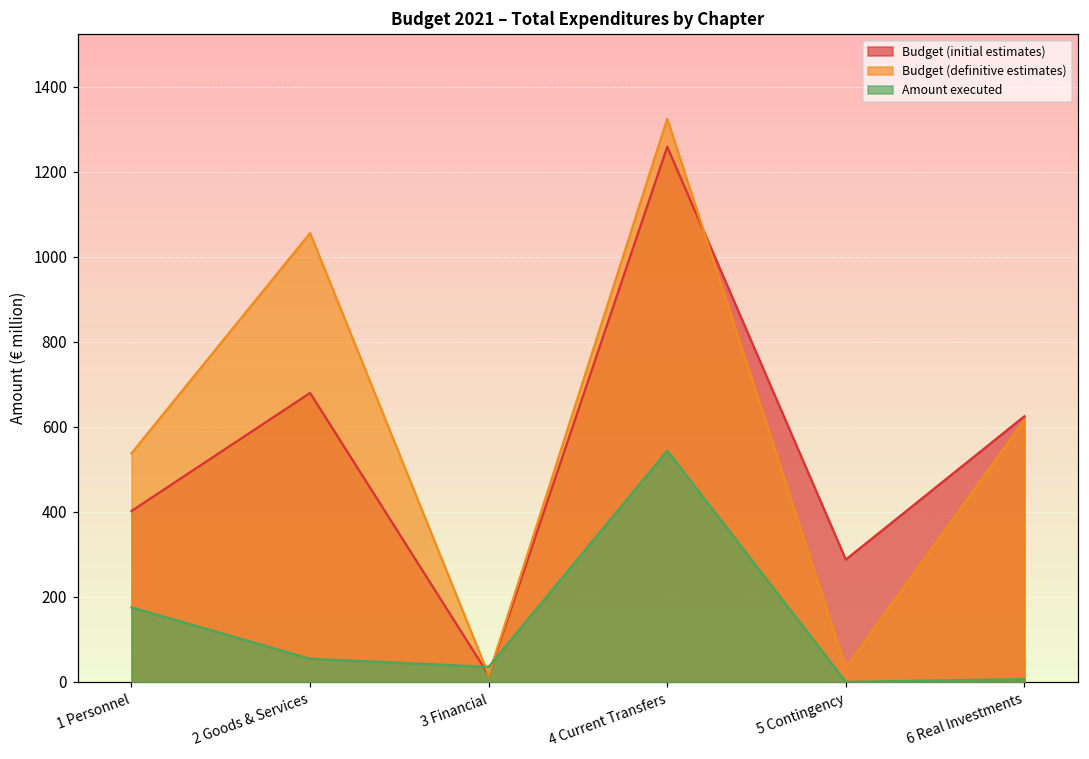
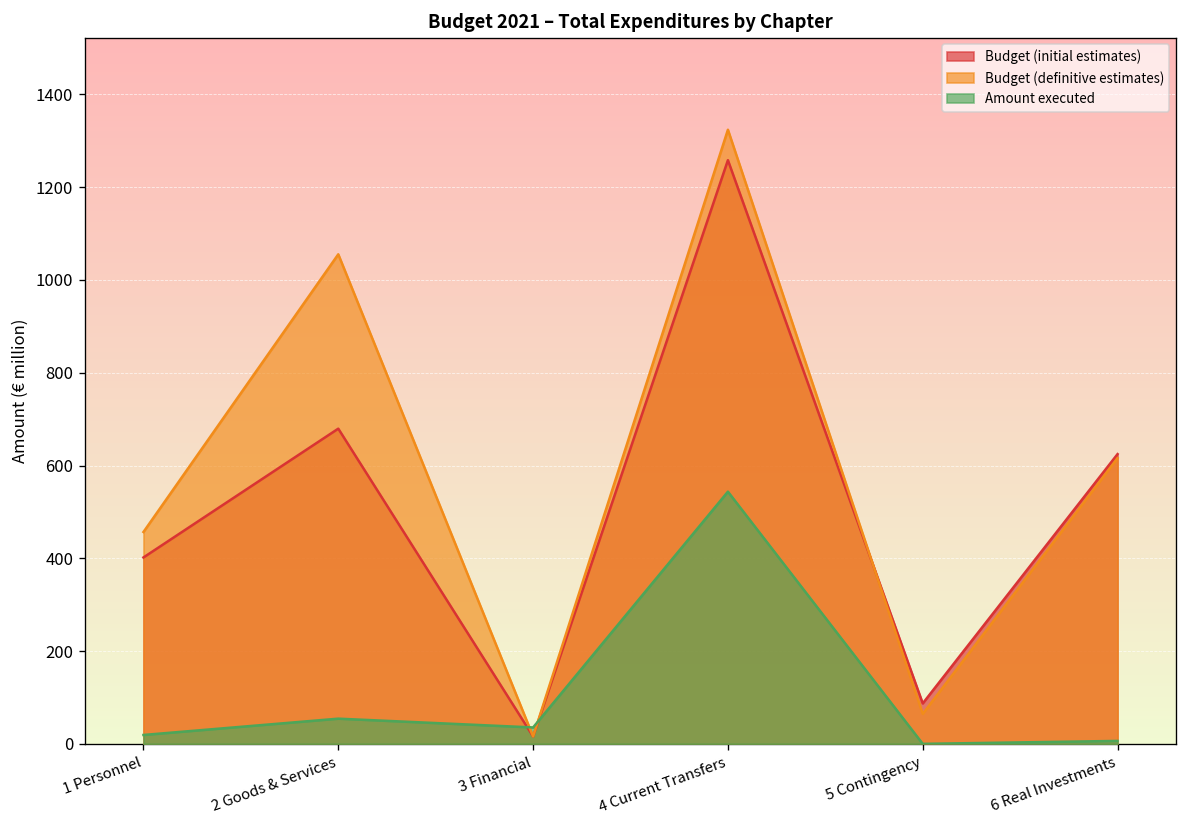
Budget (definitive estimates), 1 Personnel: 540 -> 460
Amount executed, 1 Personnel: 180 -> 20
Budget (initial estimates), 5 Contingency: 290 -> 90
Budget (definitive estimates), 5 Contingency: 30 -> 60
